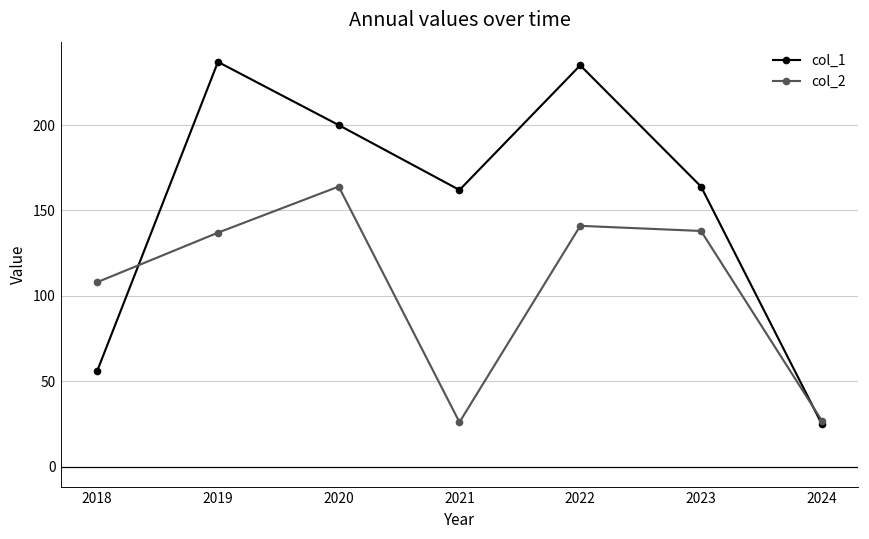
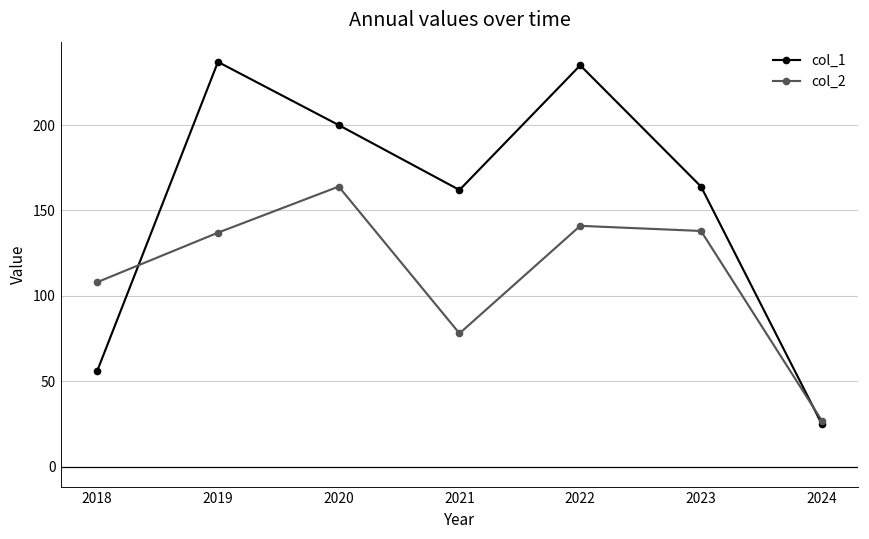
col_2, 2021: 26 -> 78
